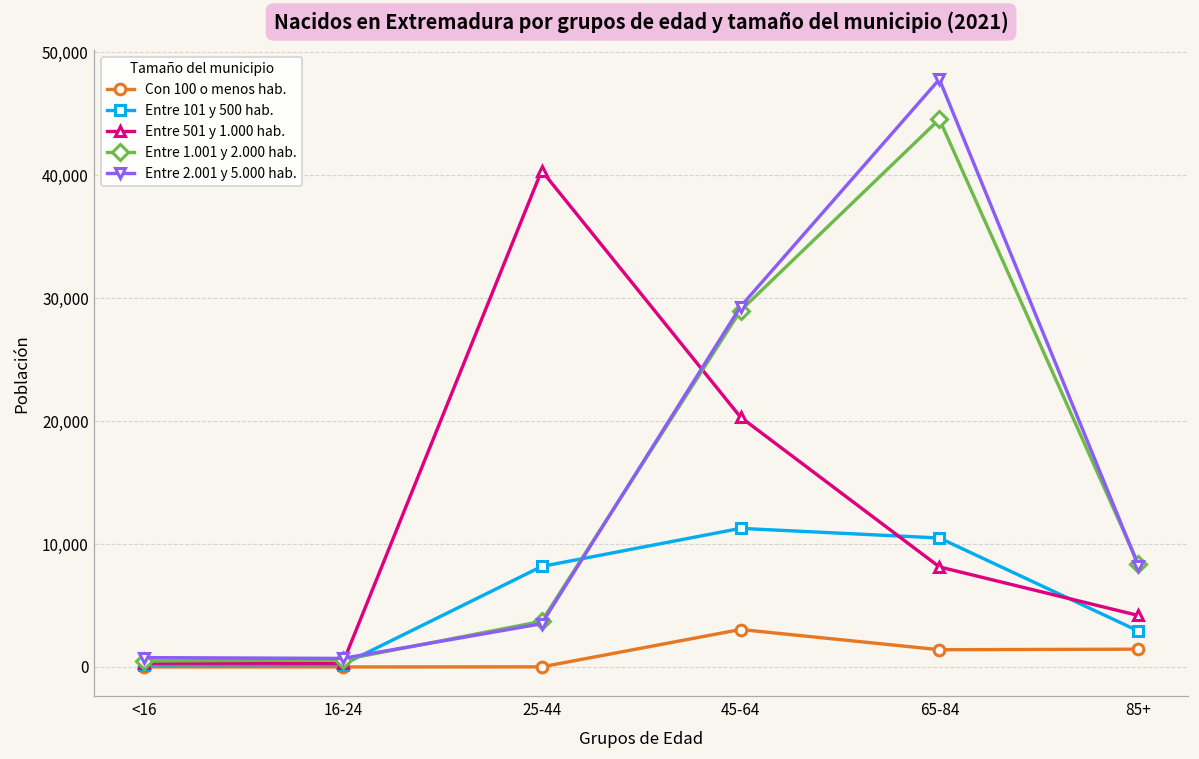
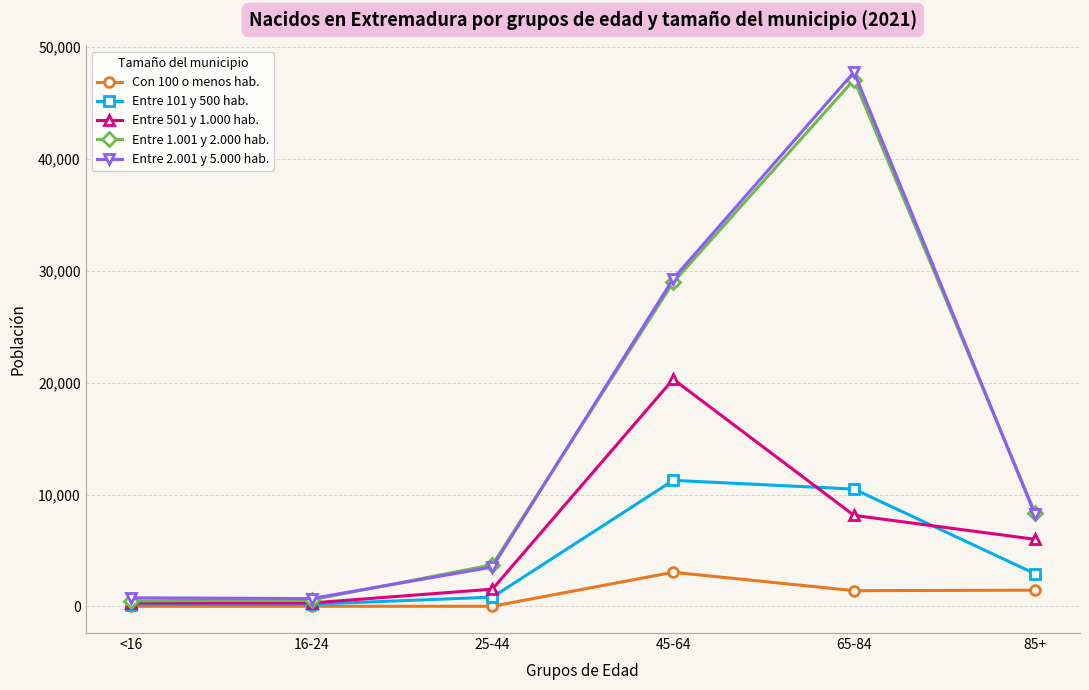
Entre 101 y 500 hab., 25-44: 8,200 -> 800
Entre 501 y 1.000 hab., 25-44: 40,400 -> 1,500
Entre 1.001 y 2.000 hab., 65-84: 44,500 -> 47,100
Entre 501 y 1.000 hab., 85+: 4,200 -> 6,000
